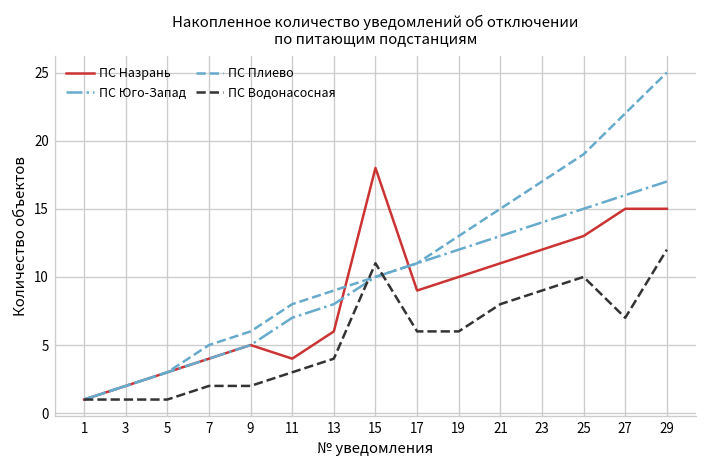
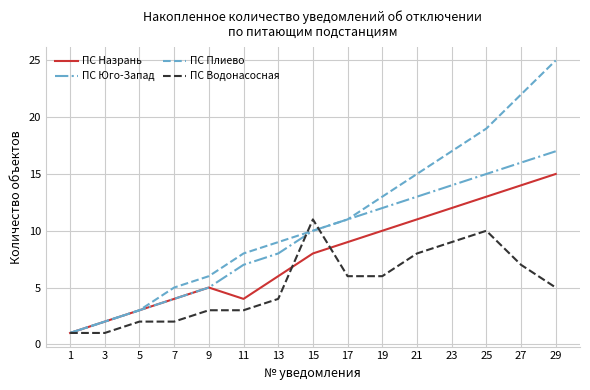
ПС Водонасосная, 5: 1 -> 2
ПС Водонасосная, 9: 2 -> 3
ПС Назрань, 15: 18 -> 8
ПС Назрань, 27: 15 -> 14
ПС Водонасосная, 29: 12 -> 5
